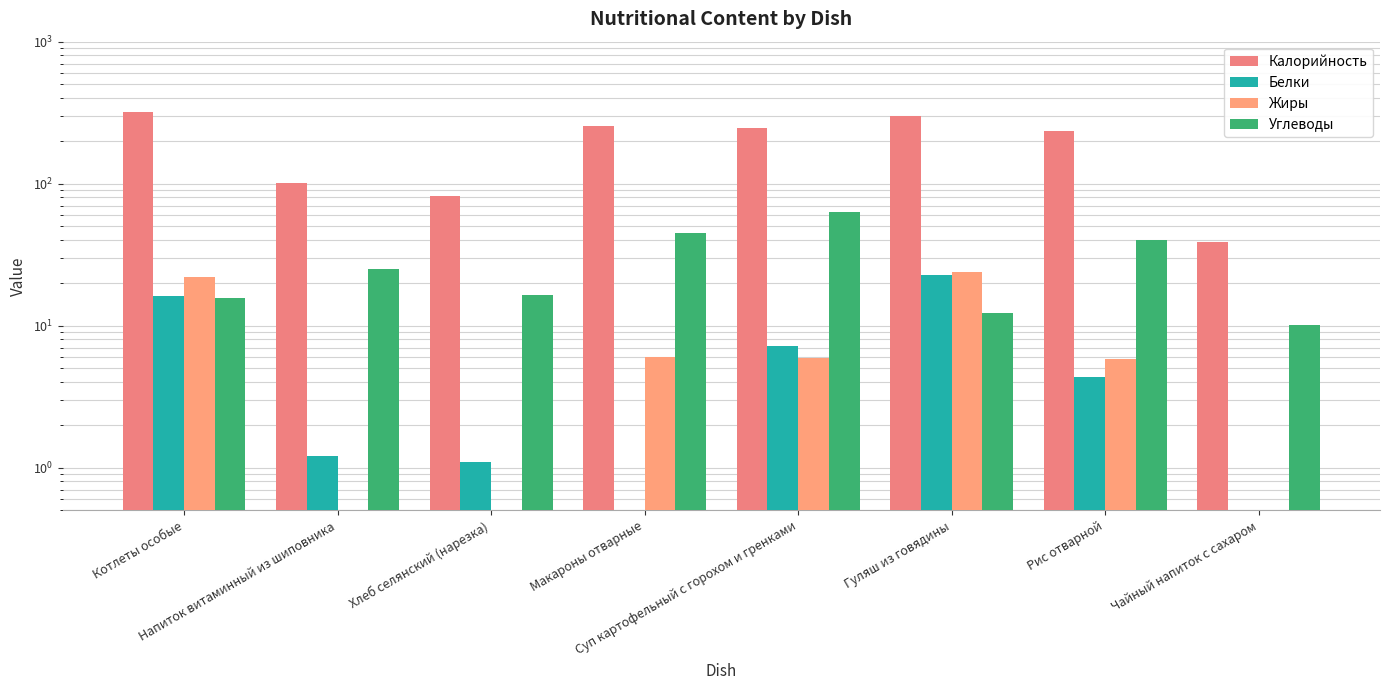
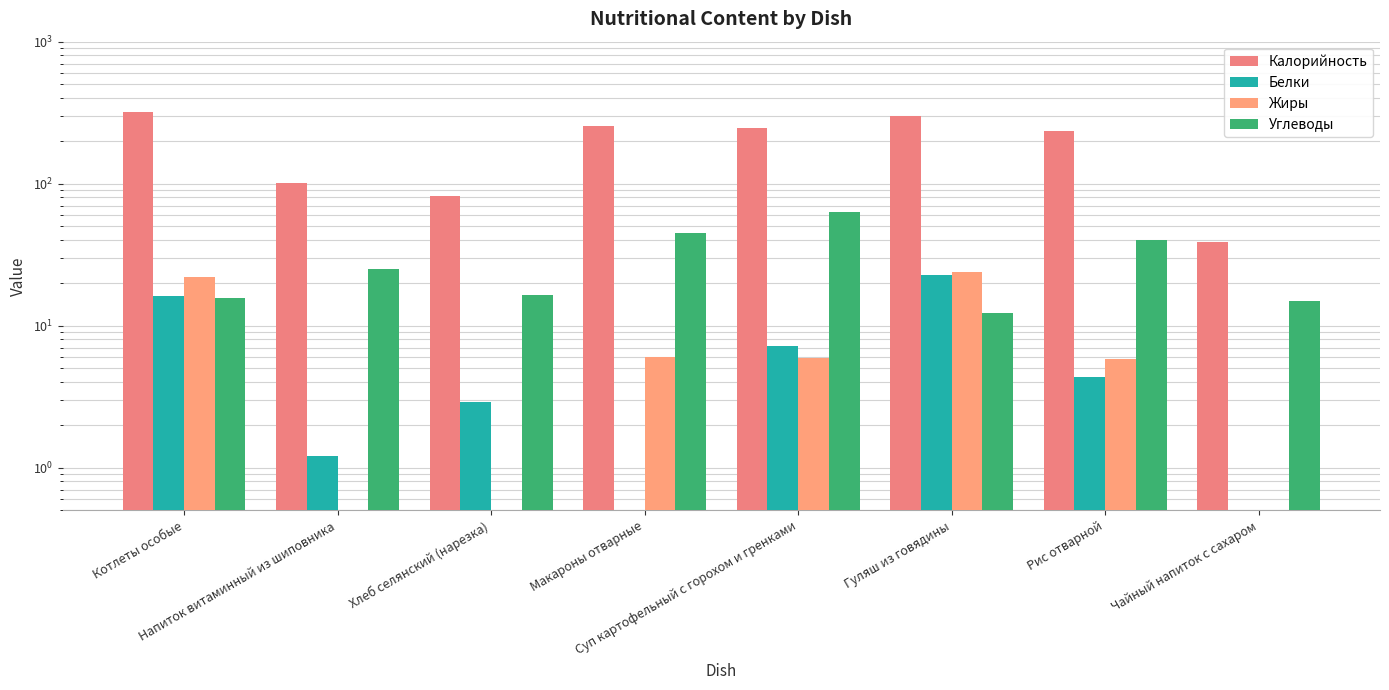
Белки, Хлеб селянский (нарезка): 1.1 -> 2.9
Углеводы, Чайный напиток с сахаром: 10 -> 15
